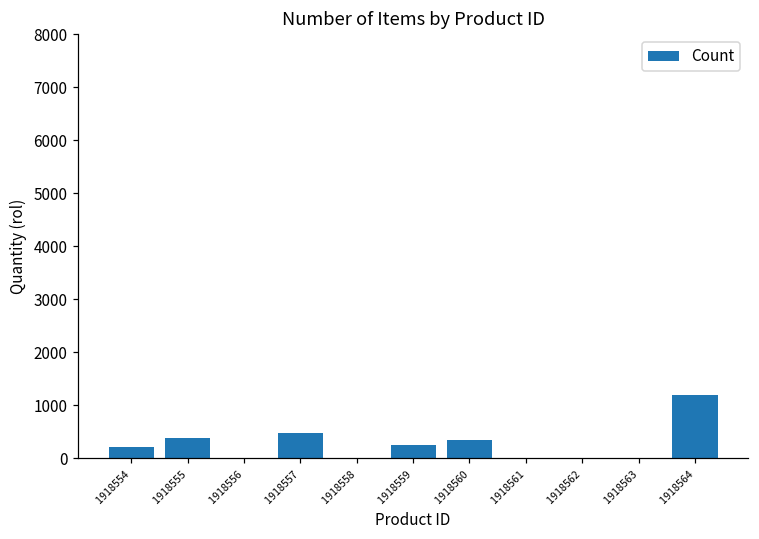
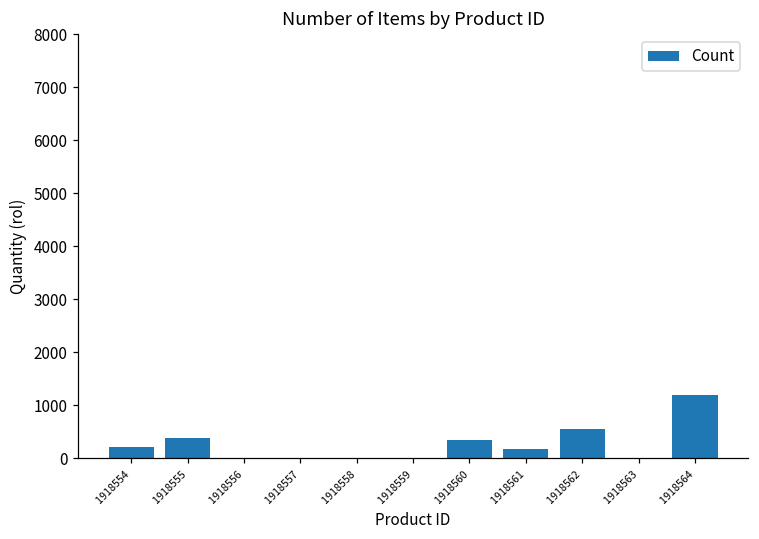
1918557: 500 -> 0
1918559: 200 -> 0
1918561: 0 -> 200
1918562: 0 -> 500
